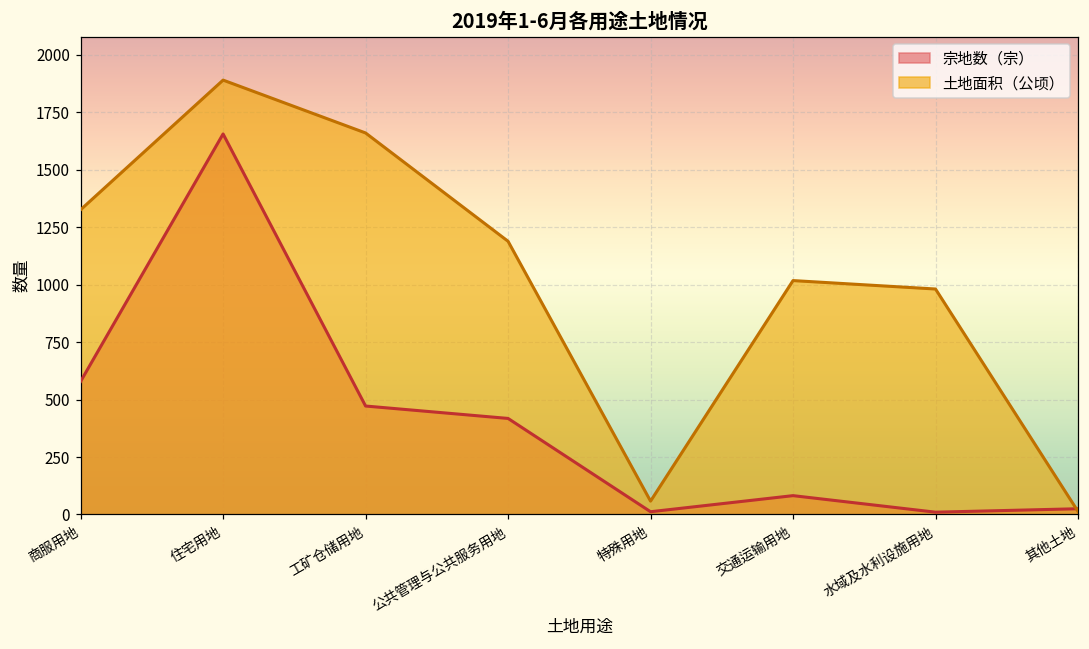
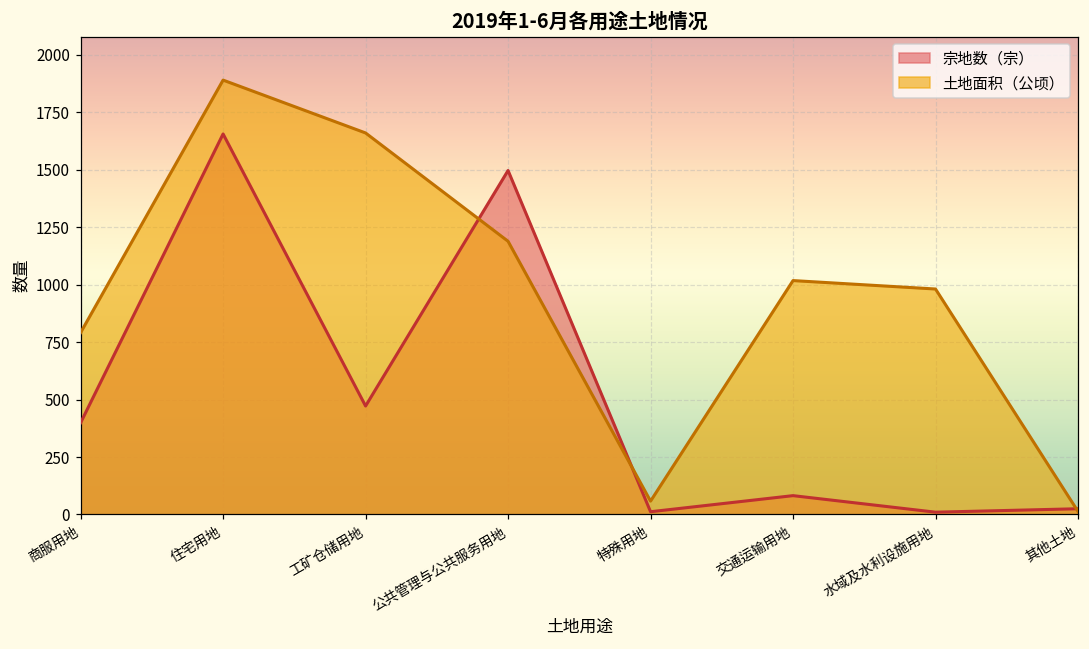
宗地数（宗）, 商服用地: 580 -> 400
土地面积（公顷）, 商服用地: 1330 -> 790
宗地数（宗）, 公共管理与公共服务用地: 420 -> 1500
